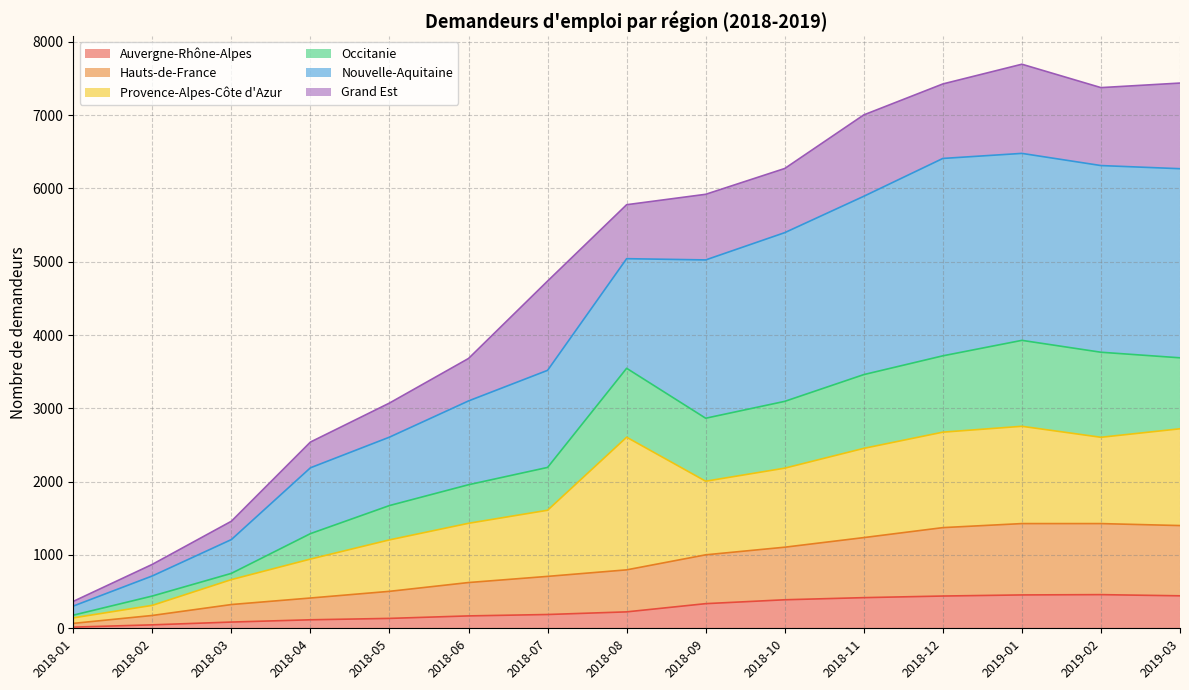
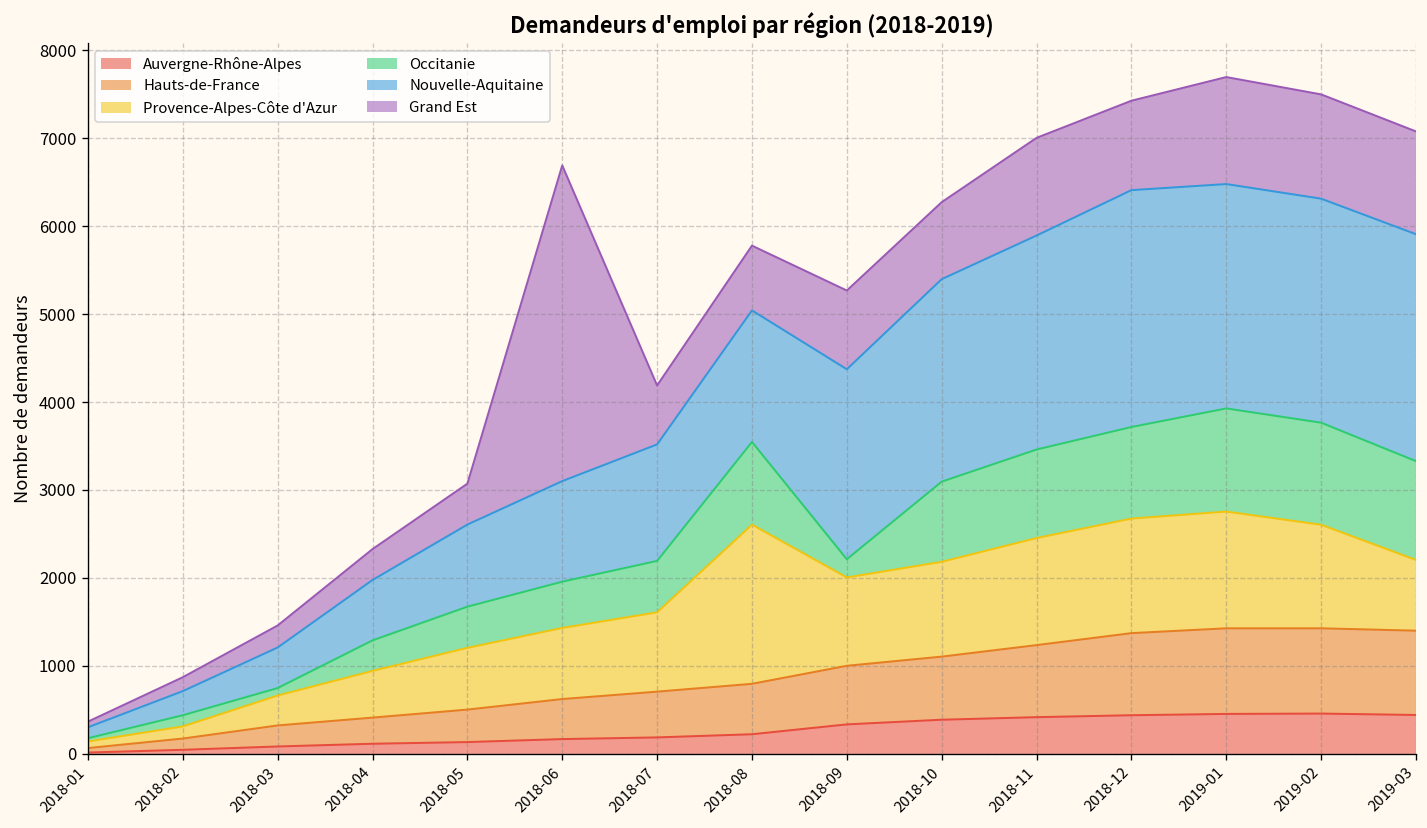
Nouvelle-Aquitaine, 2018-04: 900 -> 700
Grand Est, 2018-06: 600 -> 3600
Grand Est, 2018-07: 1200 -> 700
Occitanie, 2018-09: 900 -> 200
Grand Est, 2019-02: 1100 -> 1200
Provence-Alpes-Côte d'Azur, 2019-03: 1300 -> 800
Occitanie, 2019-03: 1000 -> 1100
